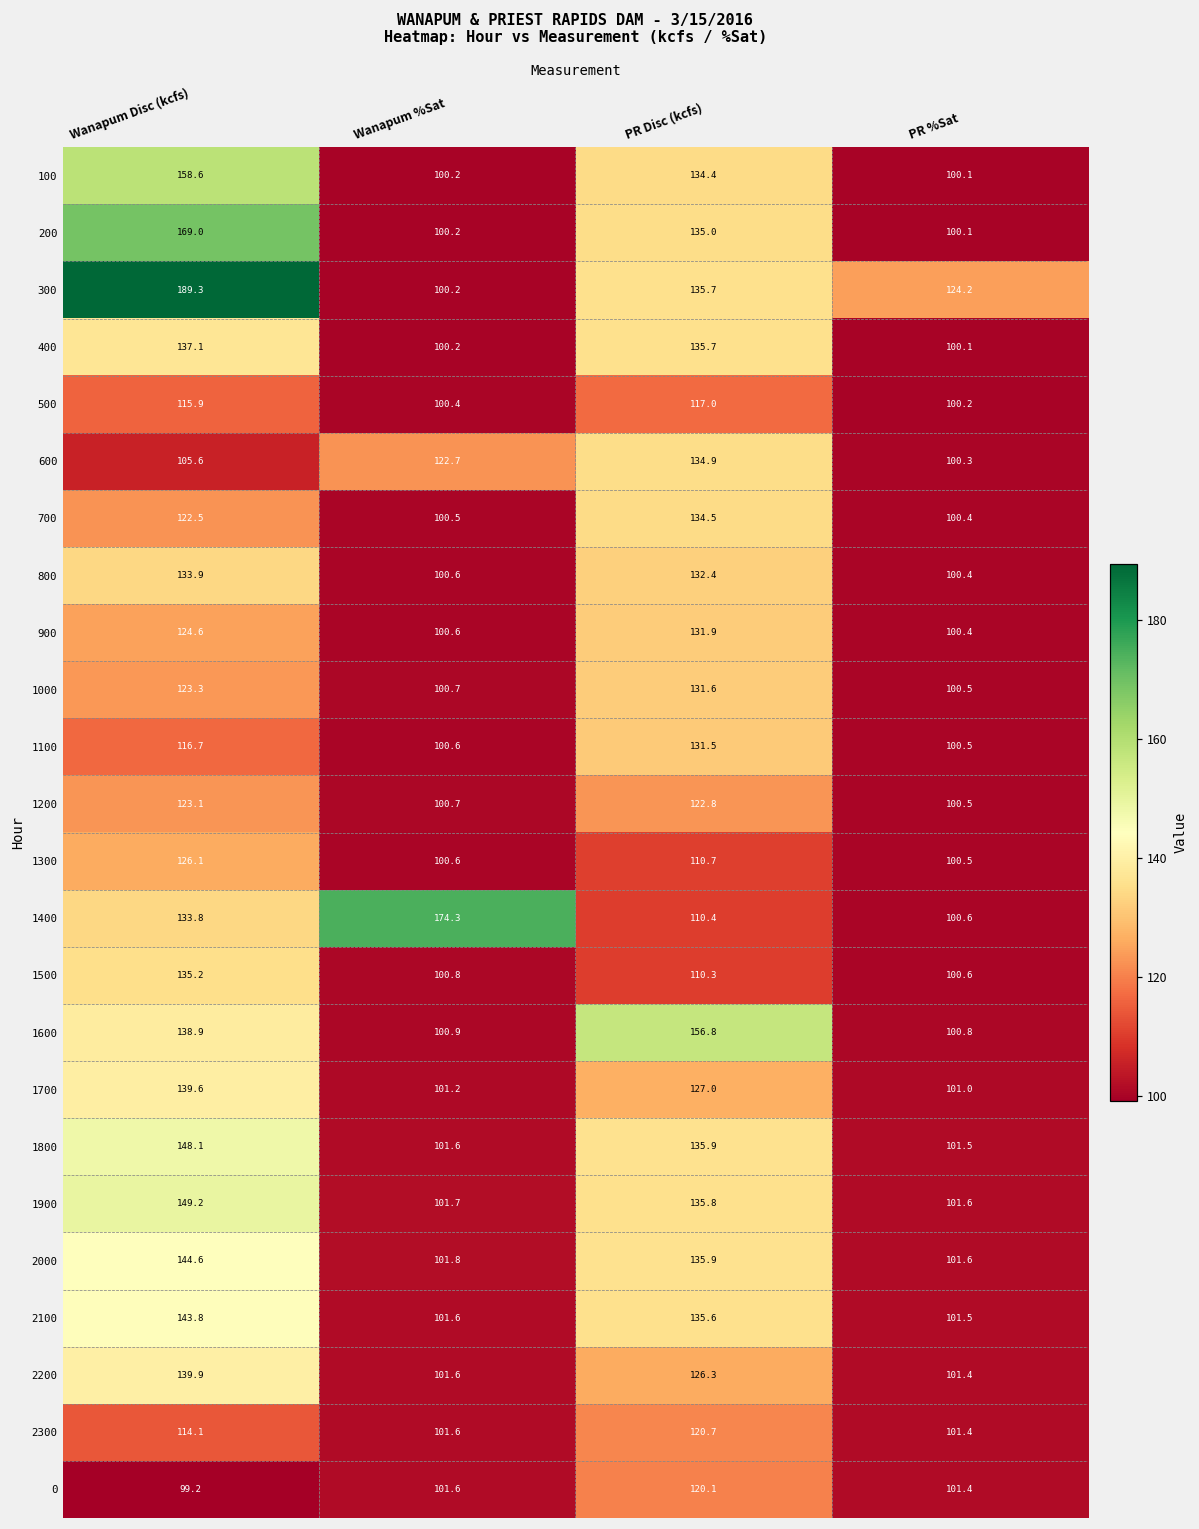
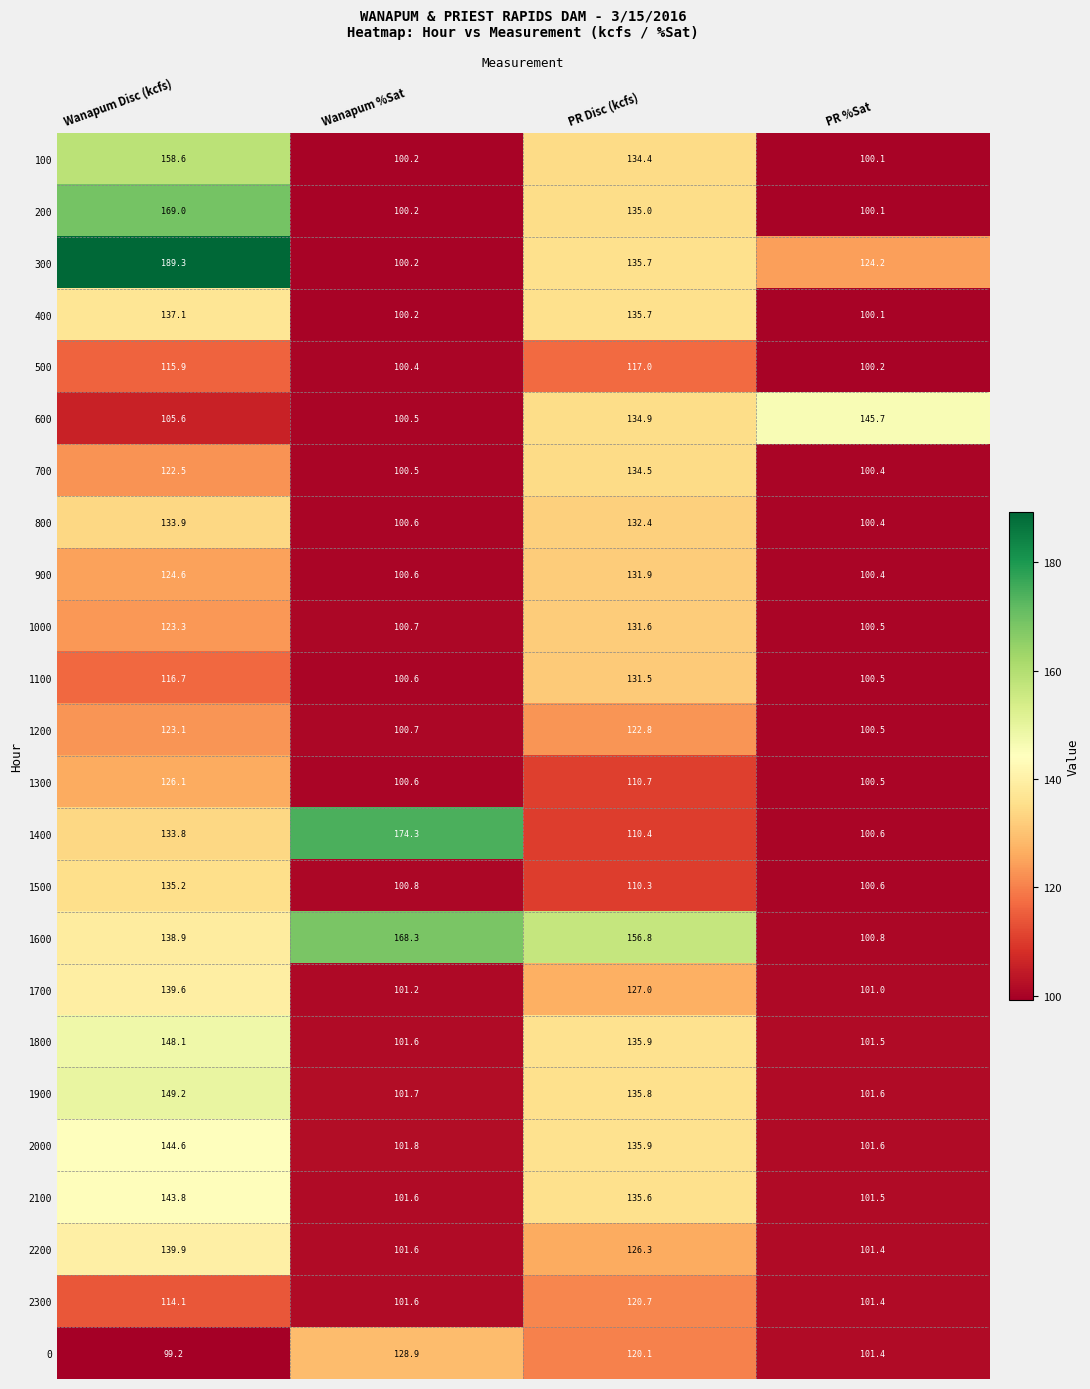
600, Wanapum %Sat: 122.7 -> 100.5
600, PR %Sat: 100.3 -> 145.7
1600, Wanapum %Sat: 100.9 -> 168.3
0, Wanapum %Sat: 101.6 -> 128.9
